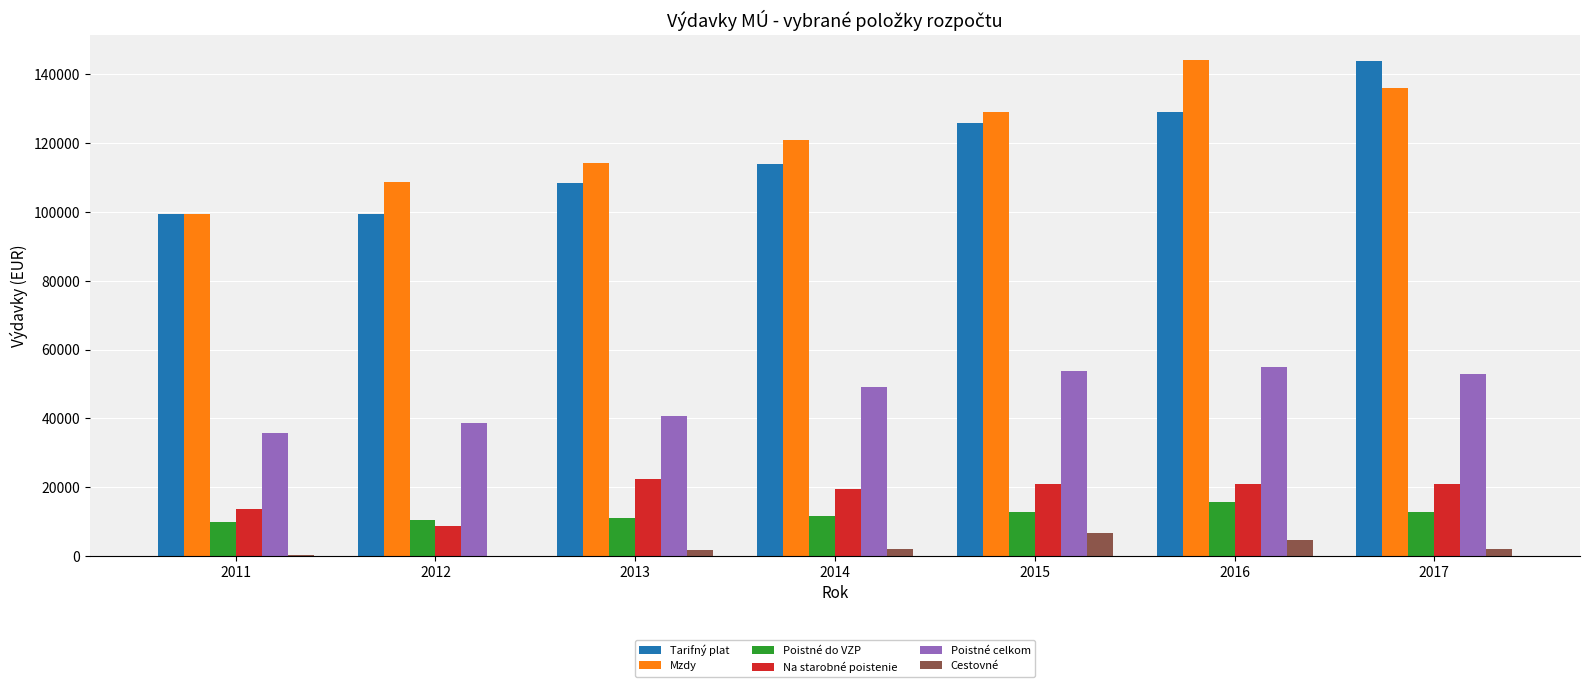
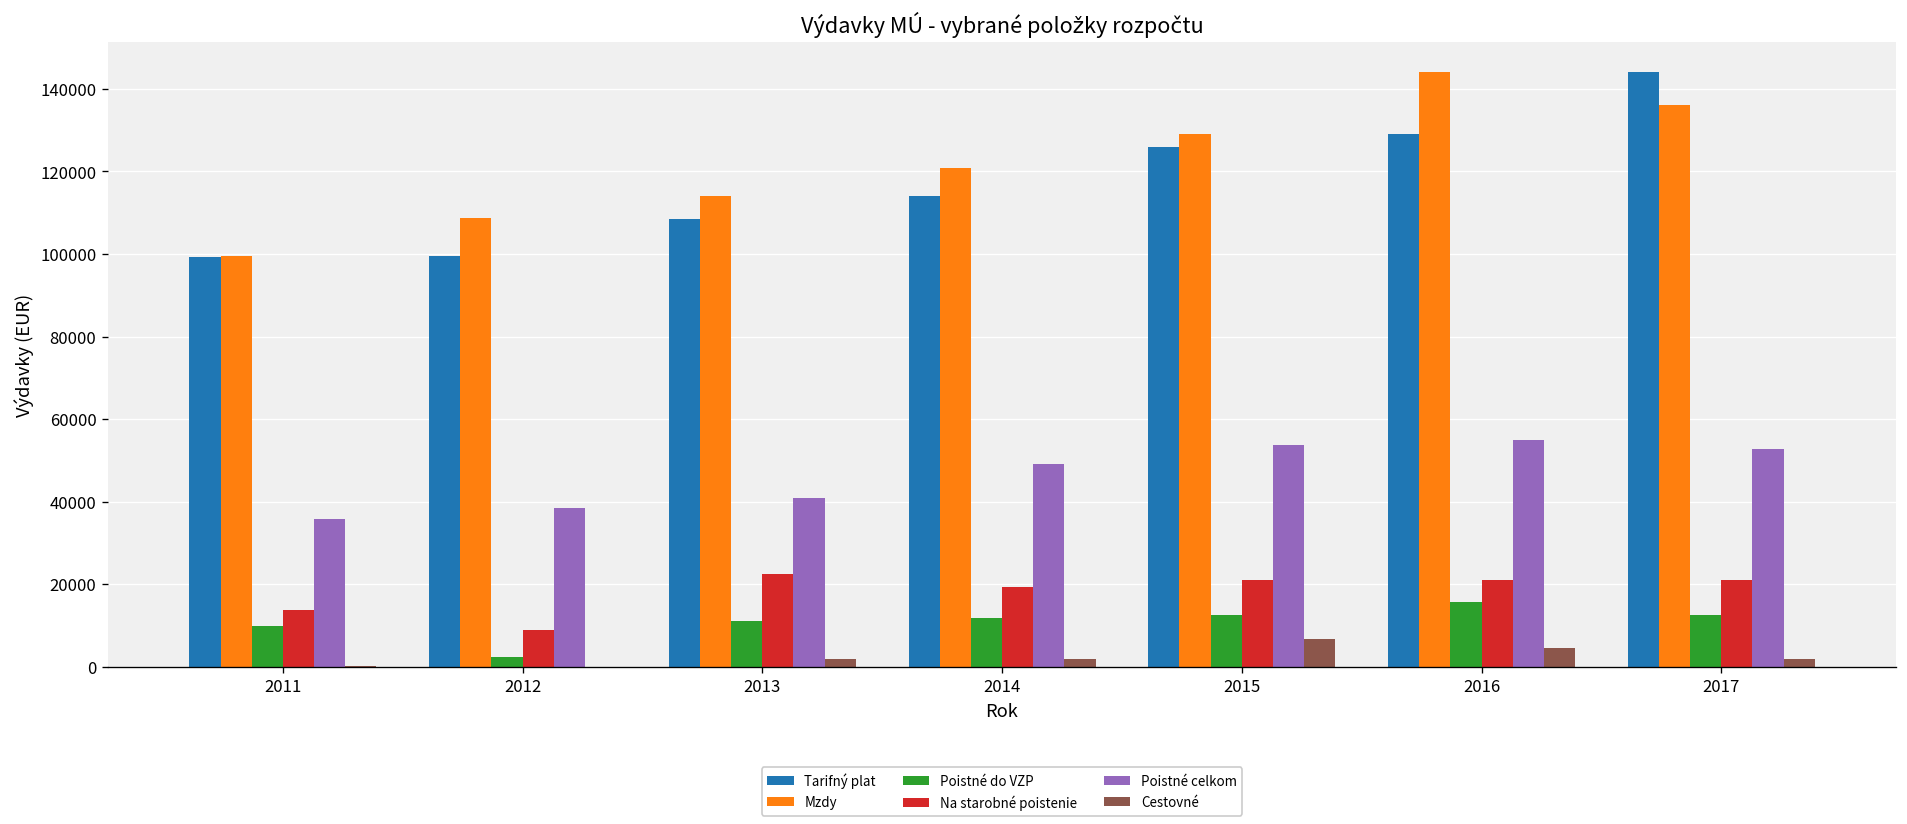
Poistné do VZP, 2012: 11000 -> 2000
